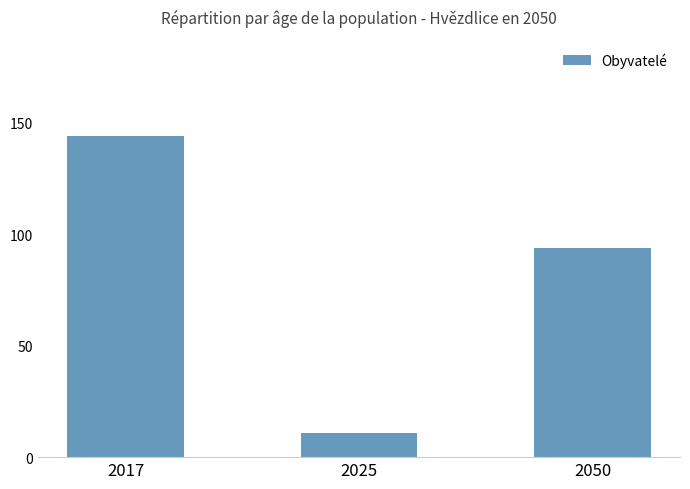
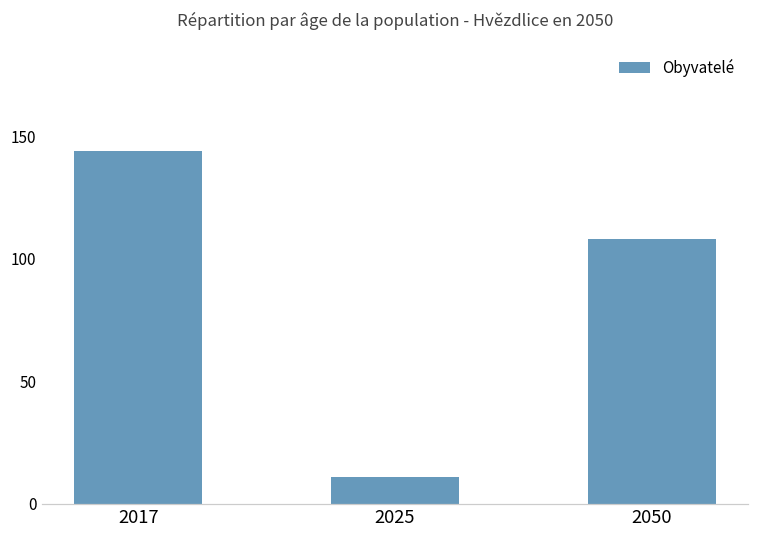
2050: 94 -> 108
